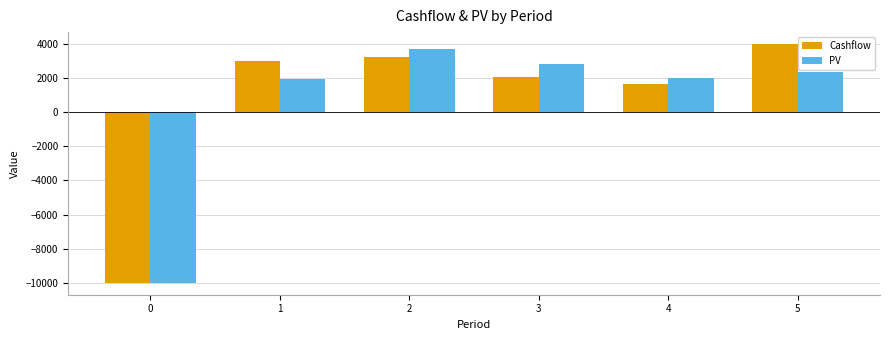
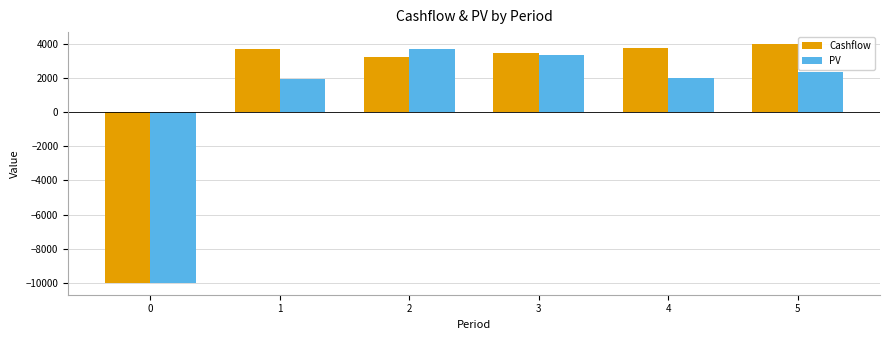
Cashflow, 1: 3000 -> 3700
Cashflow, 3: 2100 -> 3500
PV, 3: 2900 -> 3300
Cashflow, 4: 1600 -> 3800
